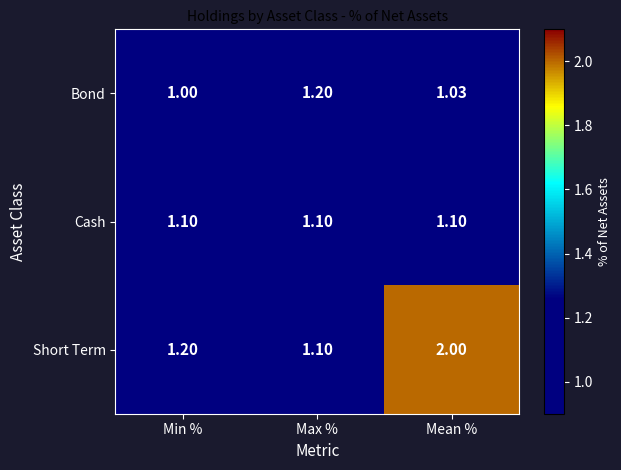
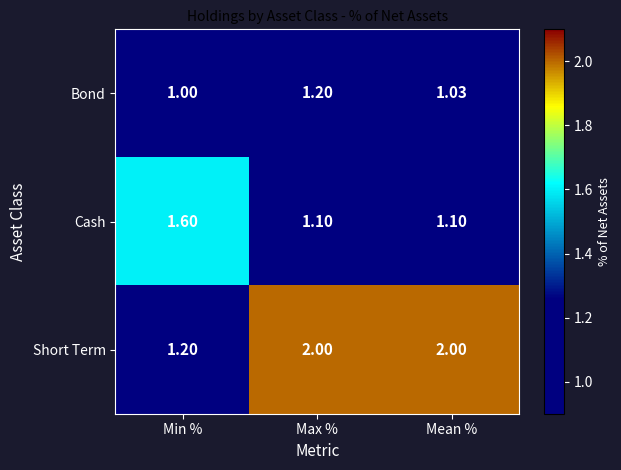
Cash, Min %: 1.10 -> 1.60
Short Term, Max %: 1.10 -> 2.00
